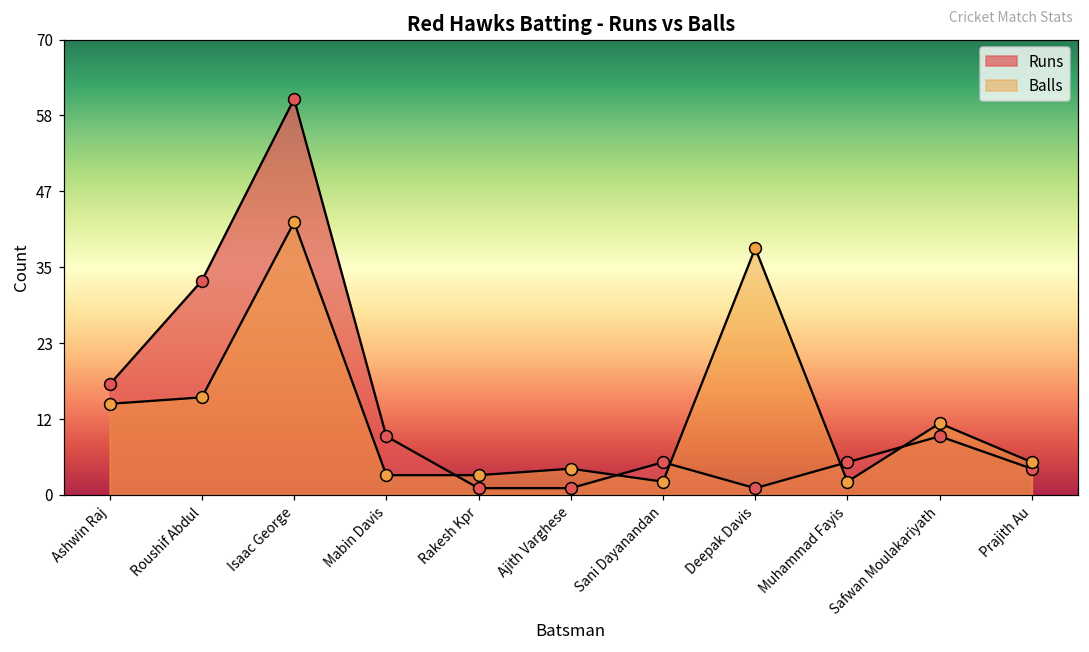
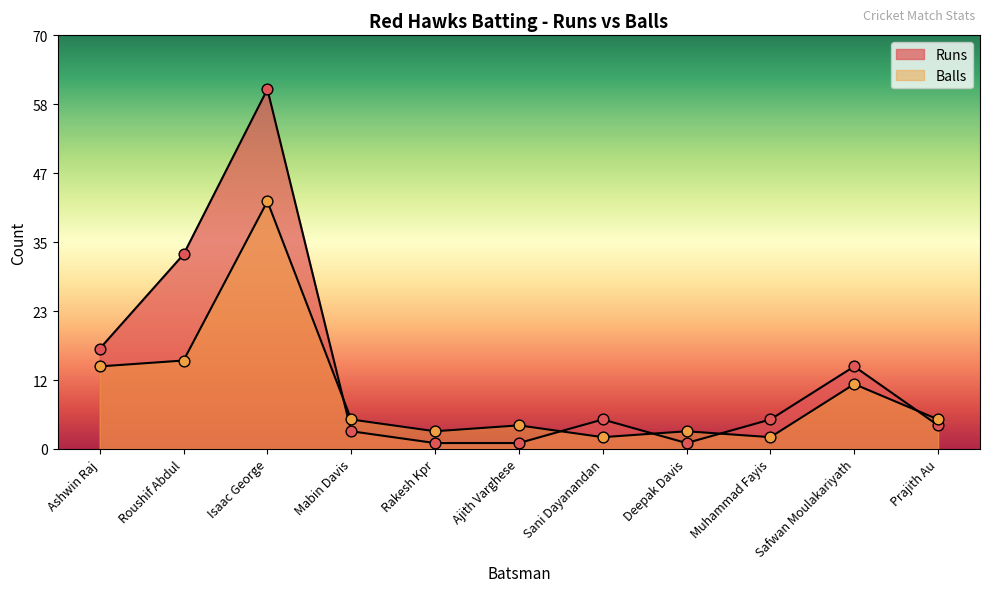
Runs, Mabin Davis: 9 -> 3
Balls, Mabin Davis: 3 -> 5
Balls, Deepak Davis: 38 -> 3
Runs, Safwan Moulakariyath: 9 -> 14
